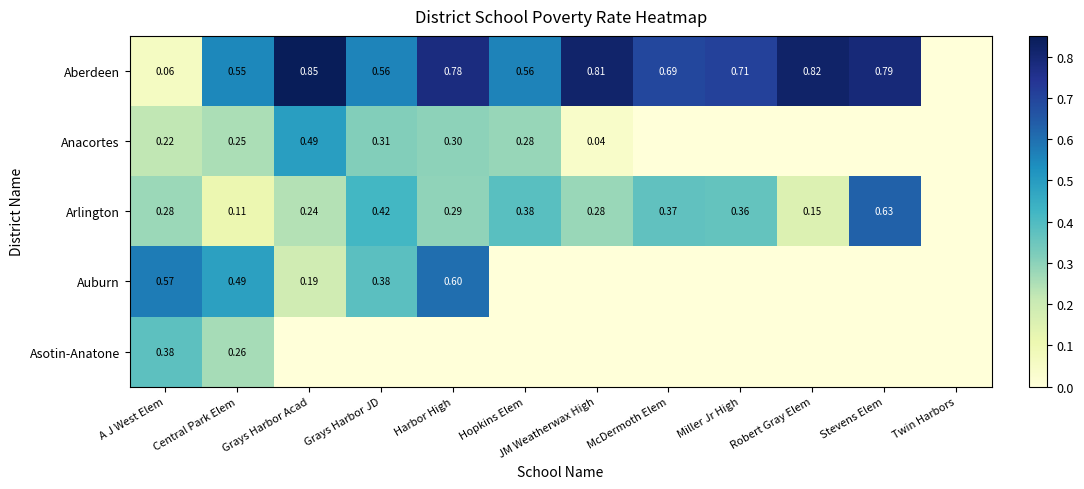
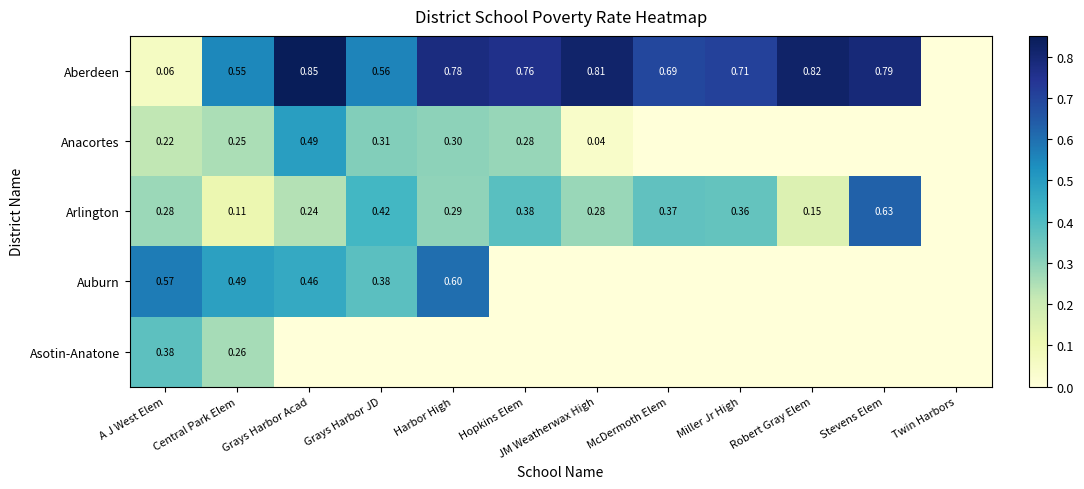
Aberdeen, Hopkins Elem: 0.56 -> 0.76
Auburn, Grays Harbor Acad: 0.19 -> 0.46
